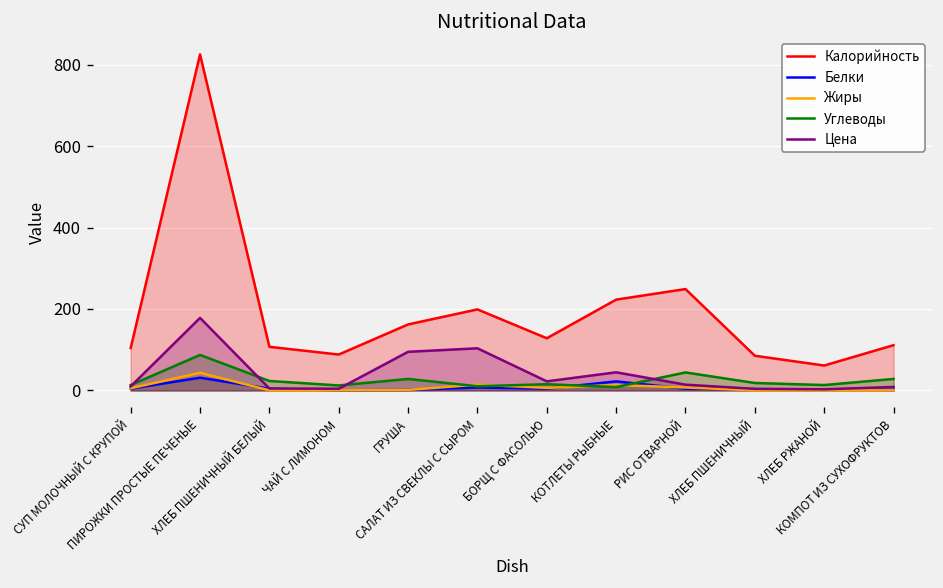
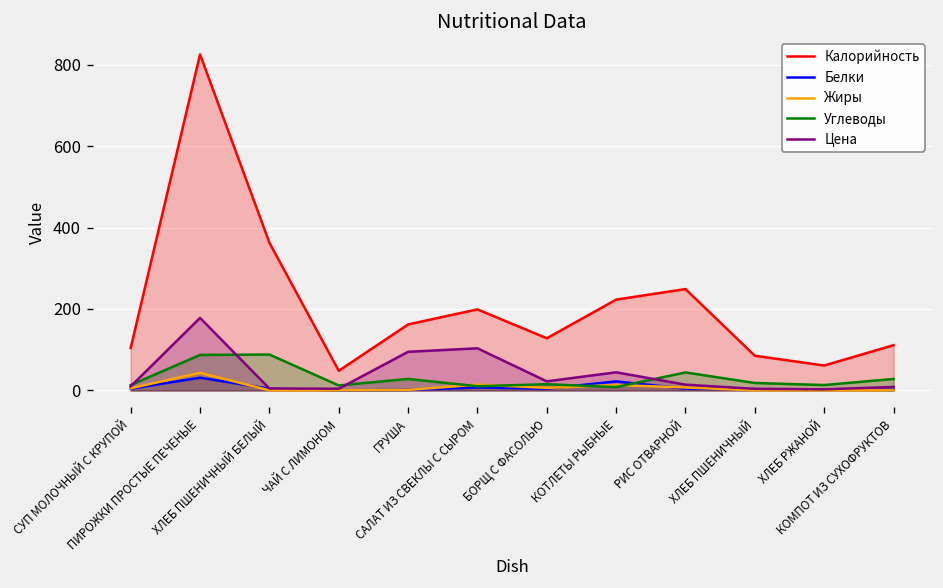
Калорийность, ХЛЕБ ПШЕНИЧНЫЙ БЕЛЫЙ: 110 -> 360
Углеводы, ХЛЕБ ПШЕНИЧНЫЙ БЕЛЫЙ: 20 -> 90
Калорийность, ЧАЙ С ЛИМОНОМ: 90 -> 50
